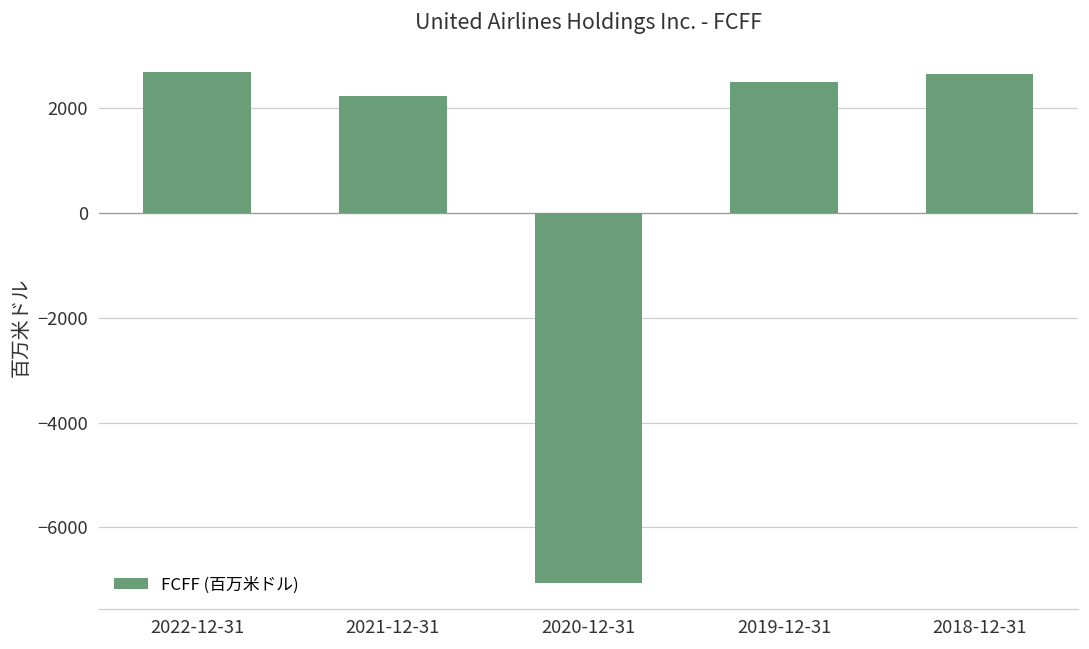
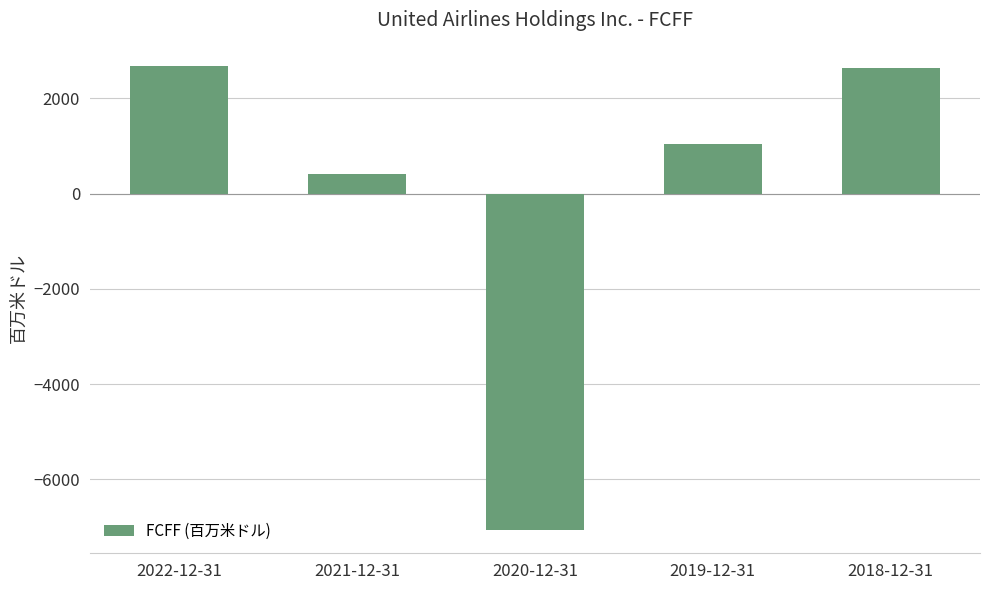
2021-12-31: 2200 -> 400
2019-12-31: 2500 -> 1000
